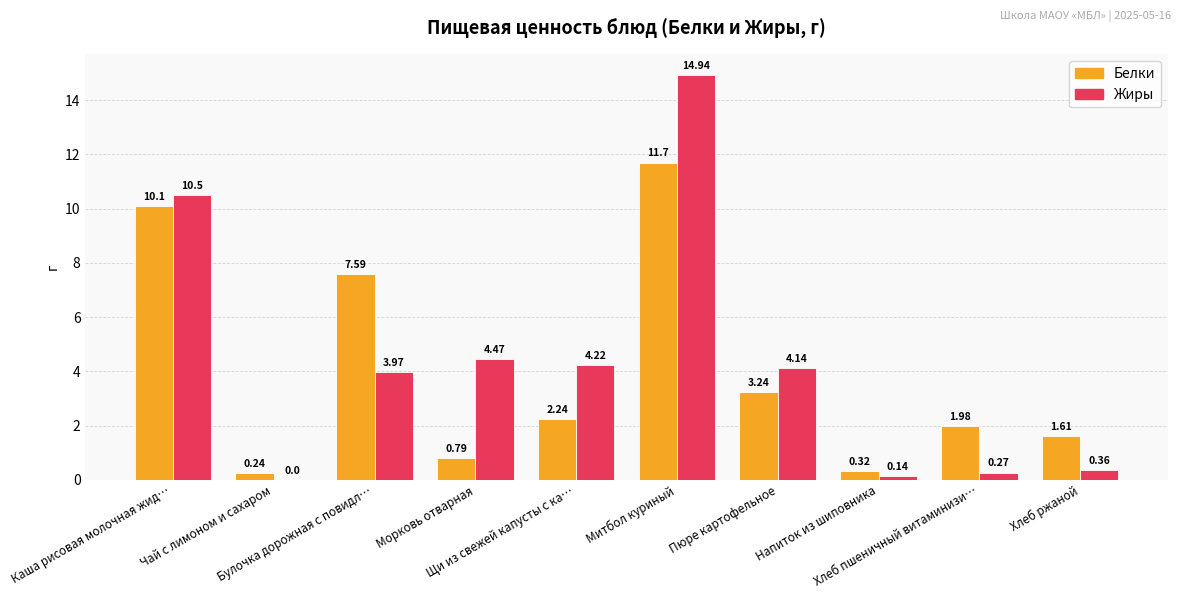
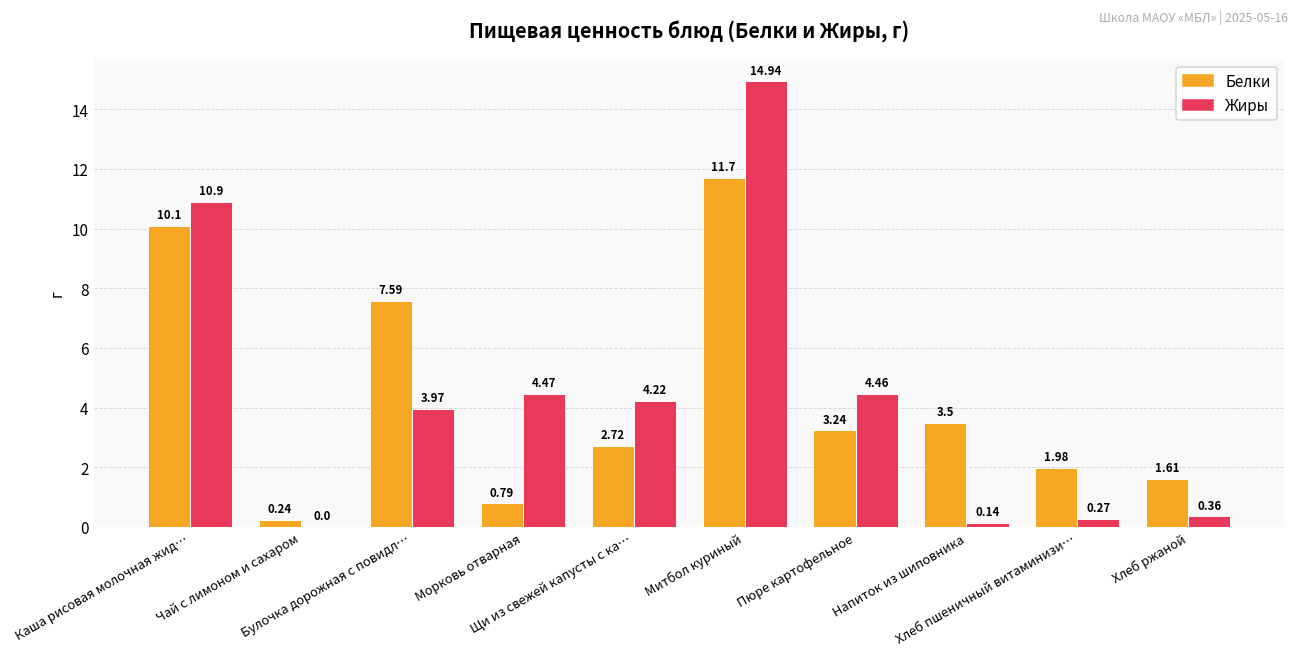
Жиры, Каша рисовая молочная жид…: 10.5 -> 10.9
Белки, Щи из свежей капусты с ка…: 2.24 -> 2.72
Жиры, Пюре картофельное: 4.14 -> 4.46
Белки, Напиток из шиповника: 0.32 -> 3.5
